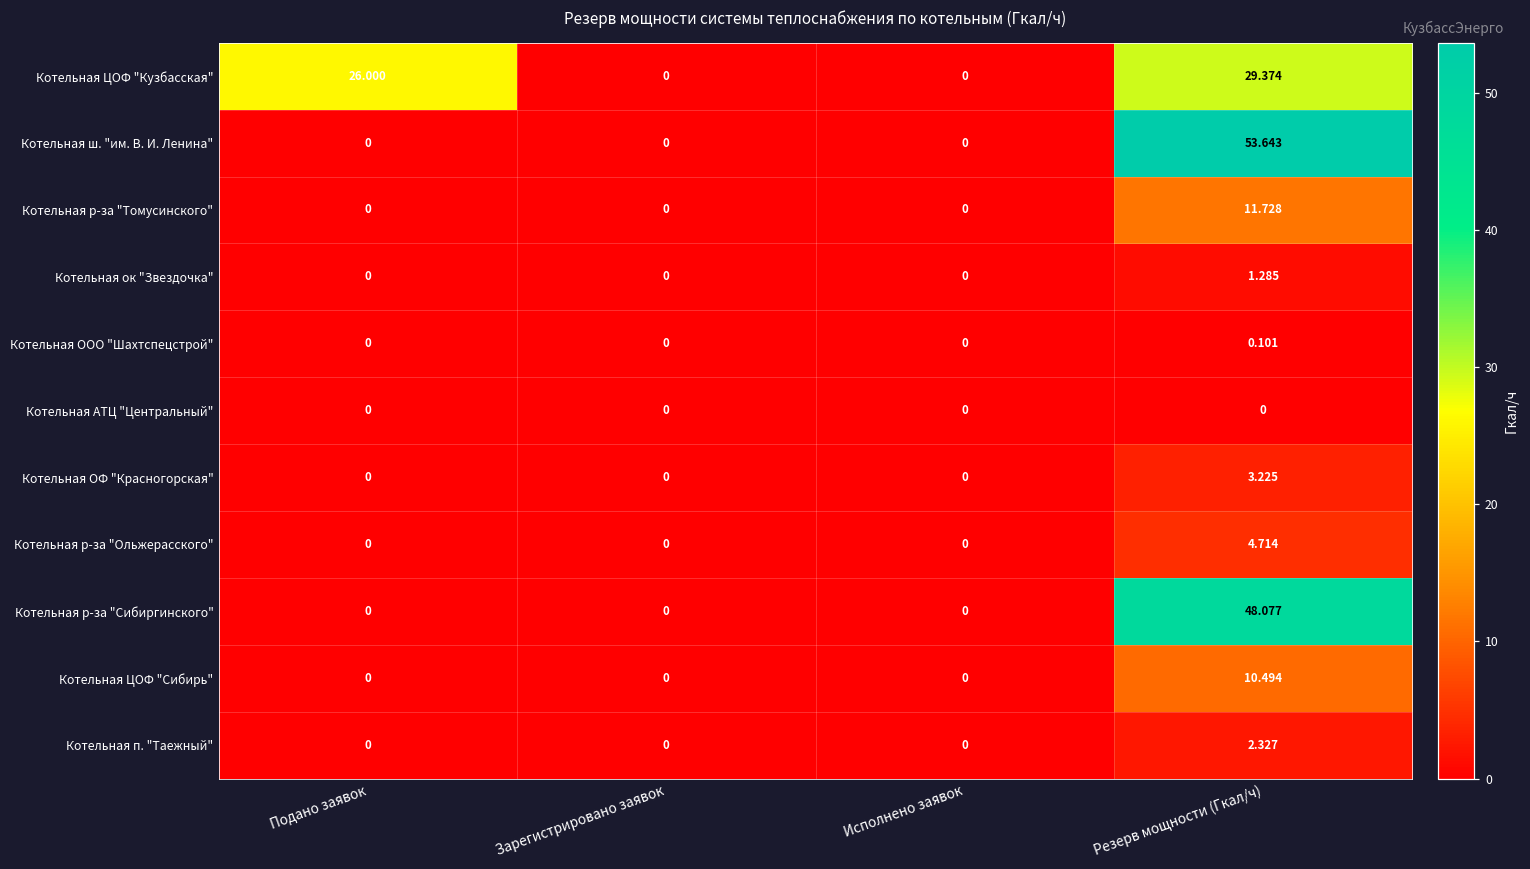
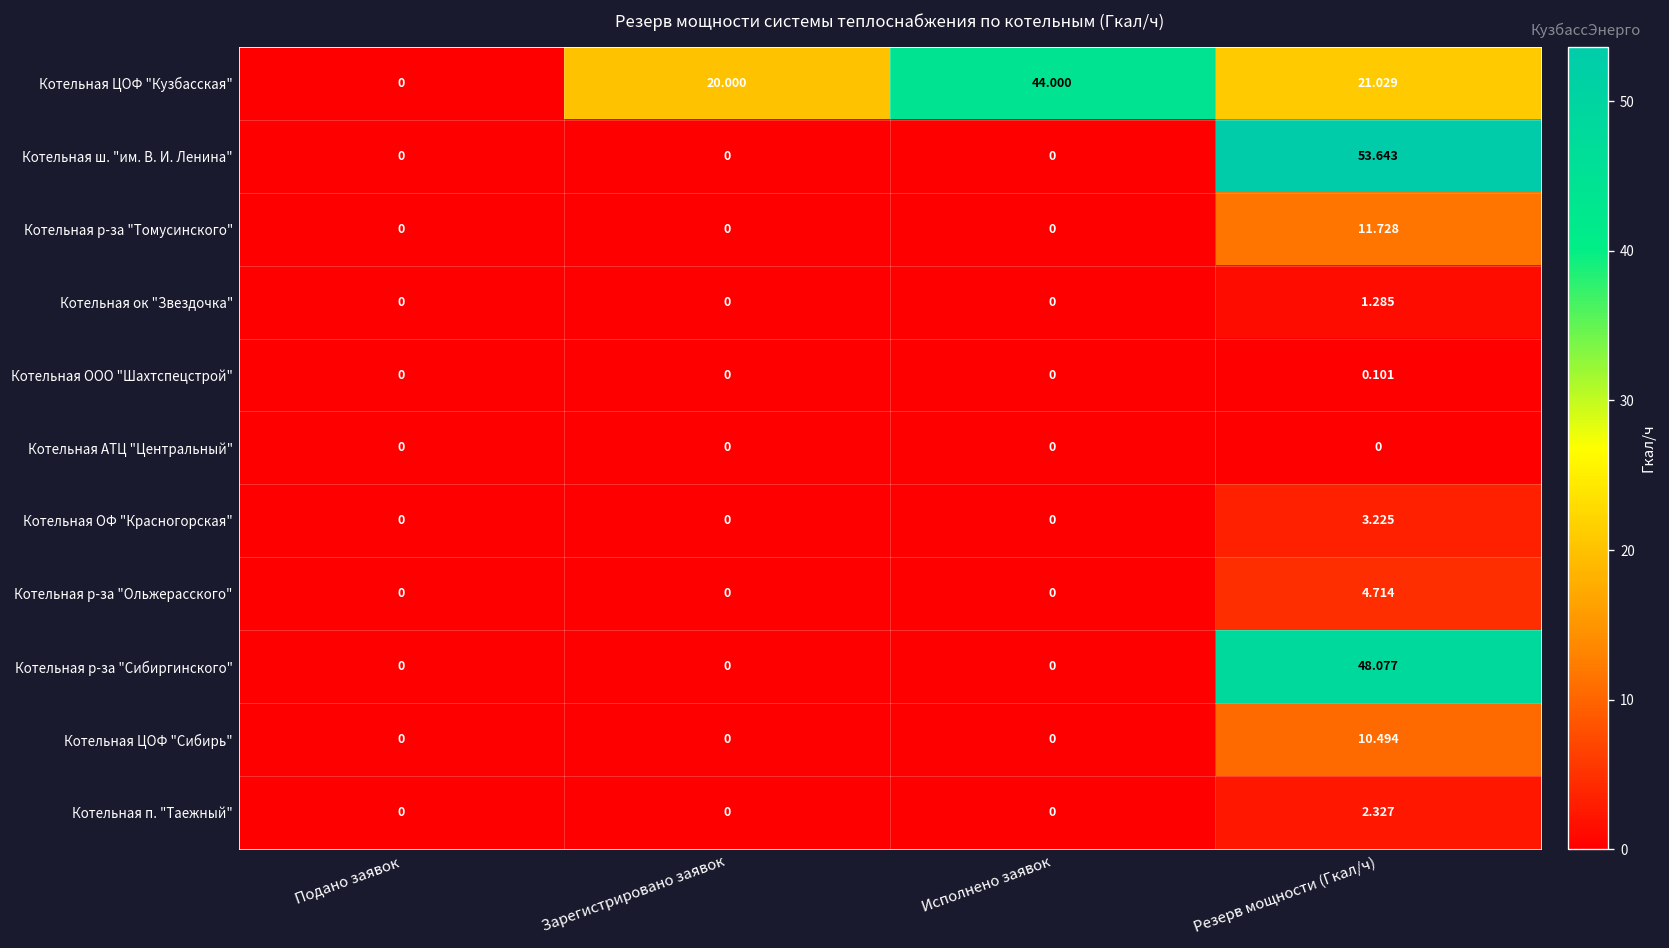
Котельная ЦОФ "Кузбасская", Подано заявок: 26.000 -> 0
Котельная ЦОФ "Кузбасская", Зарегистрировано заявок: 0 -> 20.000
Котельная ЦОФ "Кузбасская", Исполнено заявок: 0 -> 44.000
Котельная ЦОФ "Кузбасская", Резерв мощности (Гкал/ч): 29.374 -> 21.029
